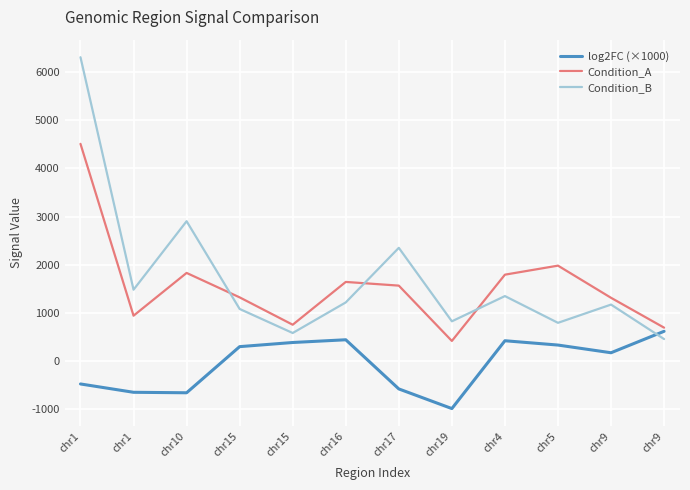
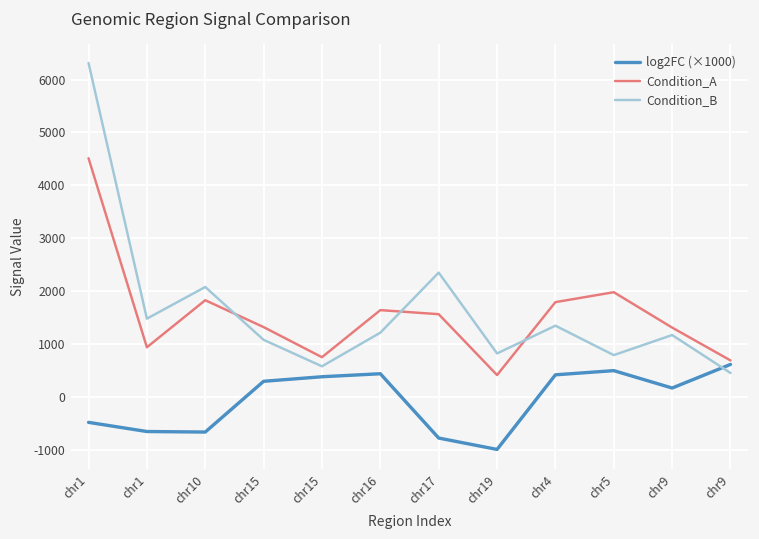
Condition_B, chr10: 2900 -> 2100
log2FC (×1000), chr17: -600 -> -800
log2FC (×1000), chr5: 300 -> 500
